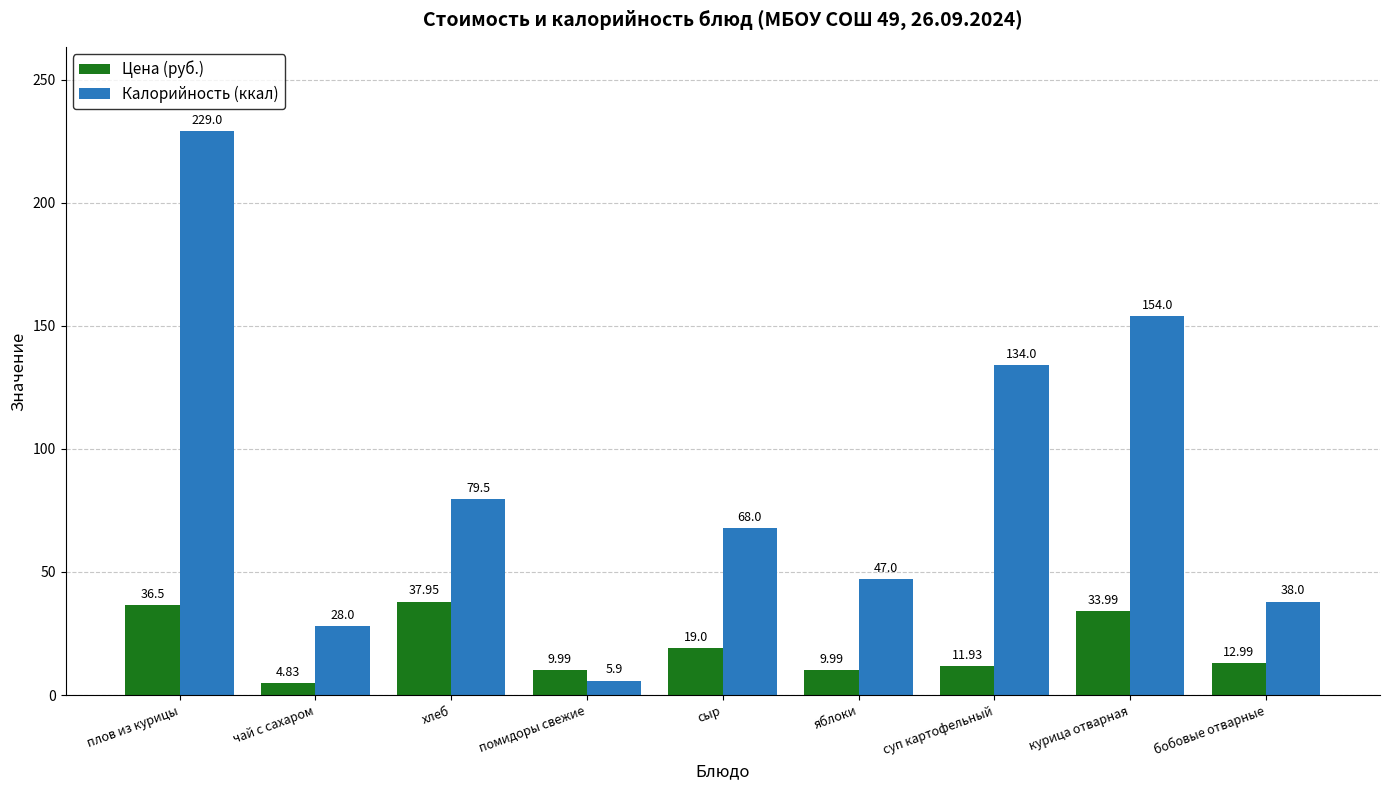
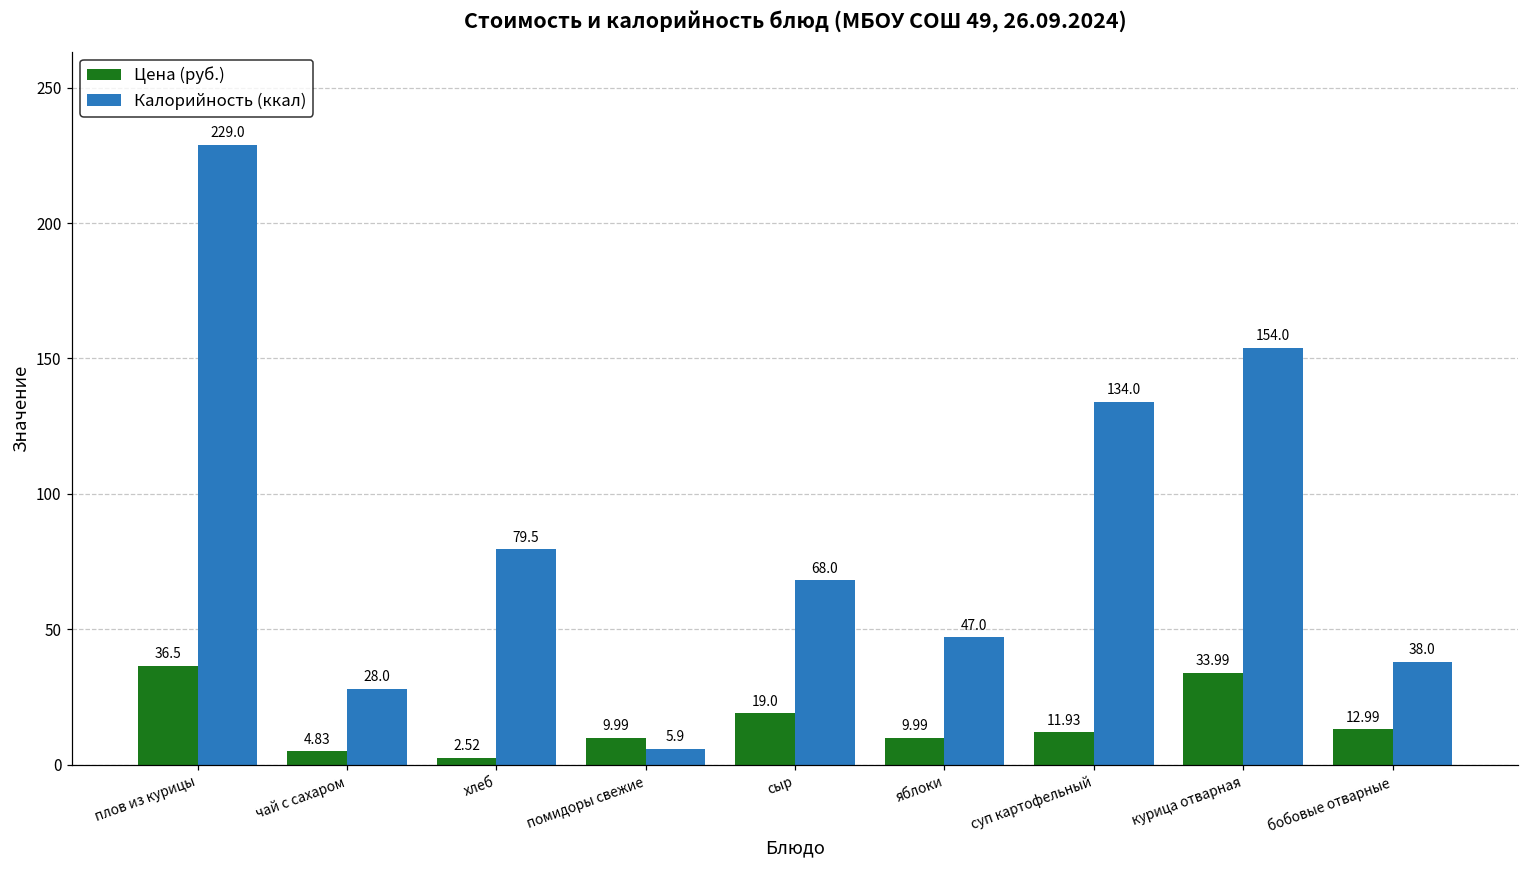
Цена (руб.), хлеб: 37.95 -> 2.52
